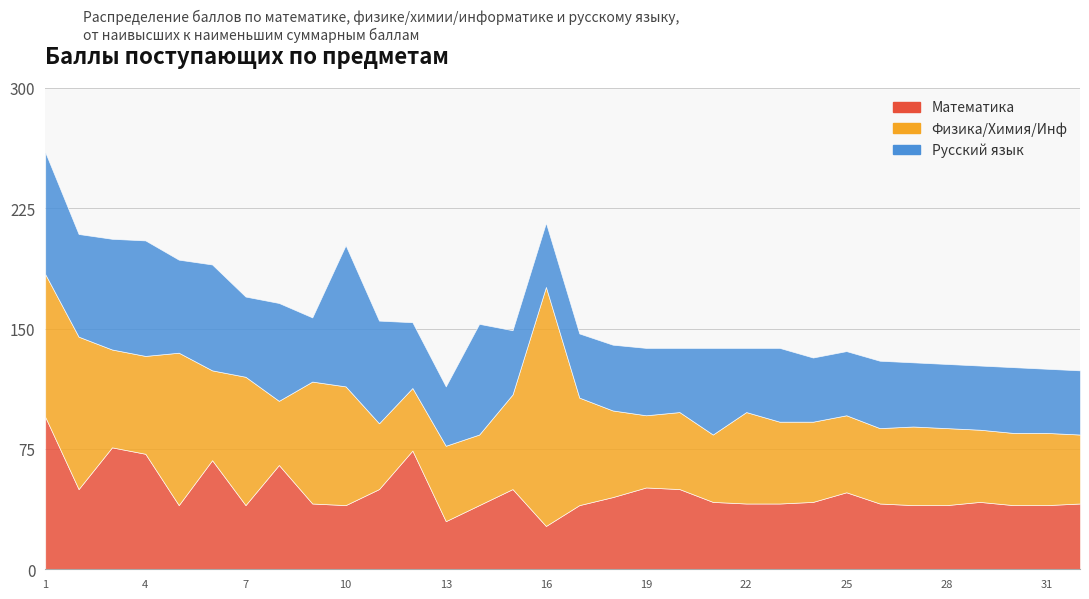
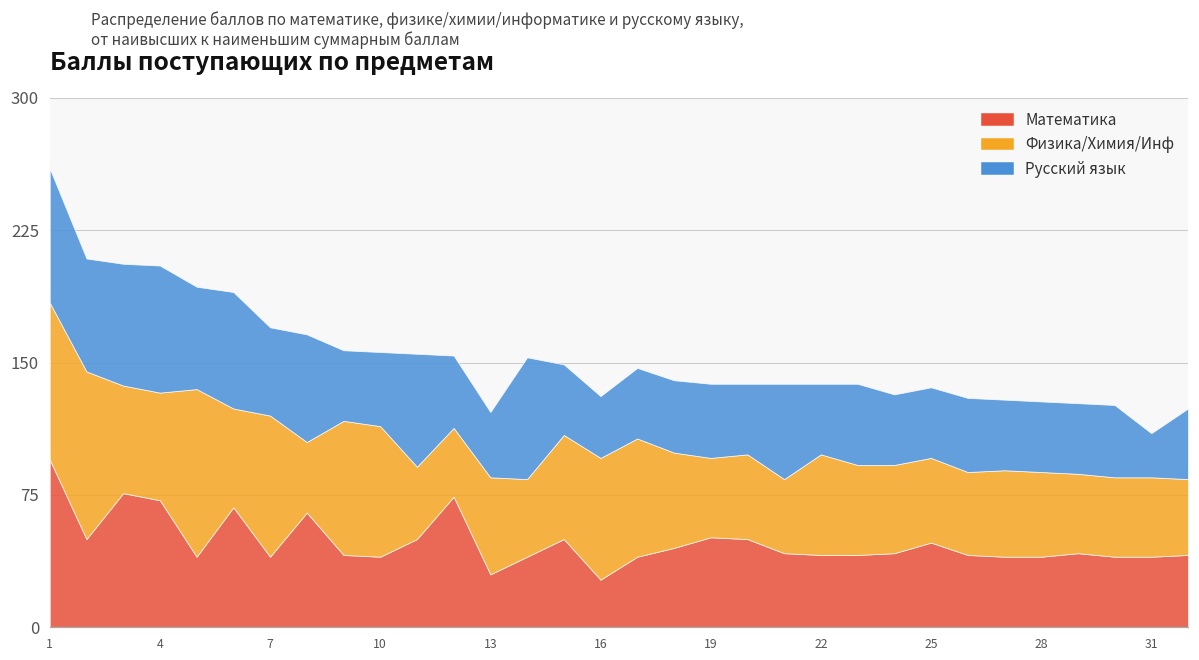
Русский язык, 10: 88 -> 42
Физика/Химия/Инф, 13: 47 -> 55
Физика/Химия/Инф, 16: 149 -> 69
Русский язык, 16: 40 -> 35
Русский язык, 31: 40 -> 25
